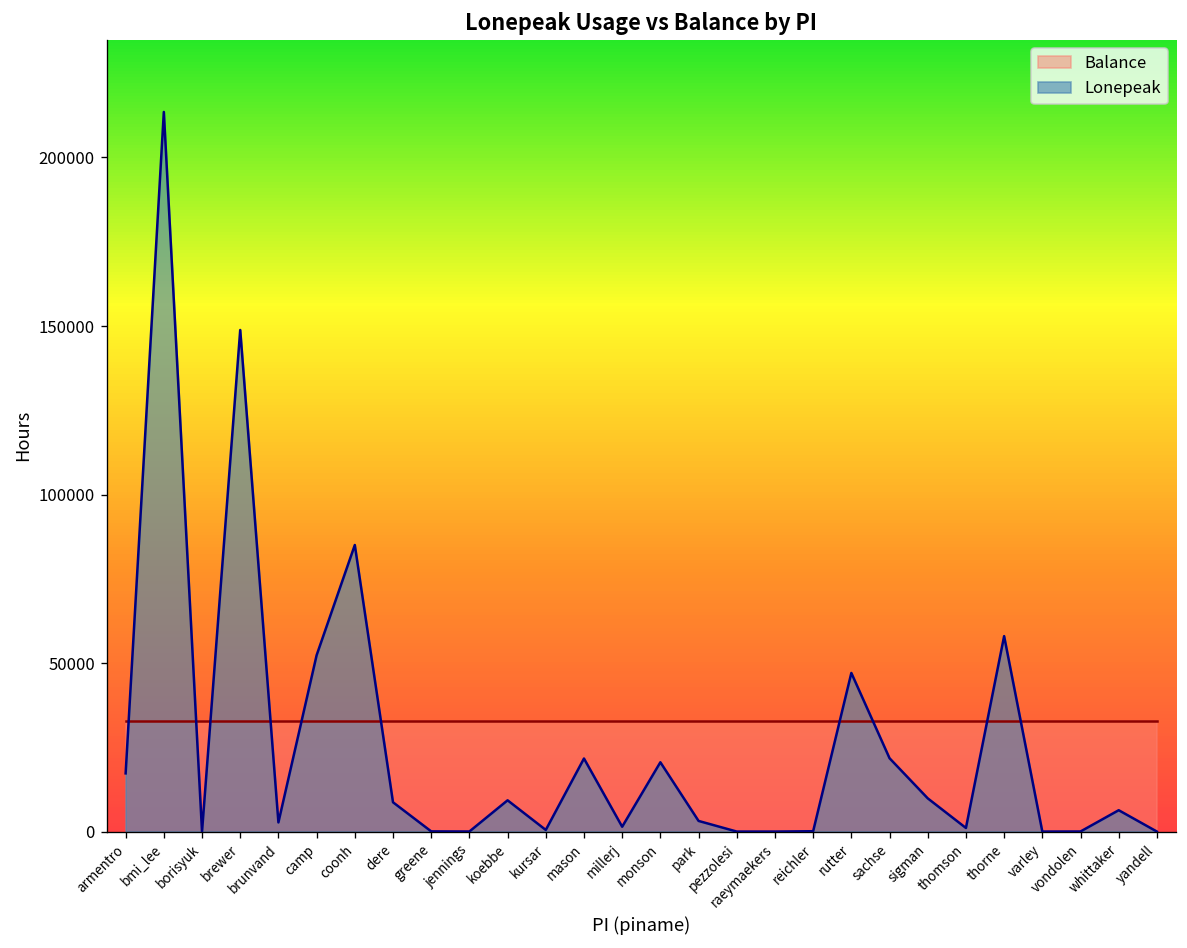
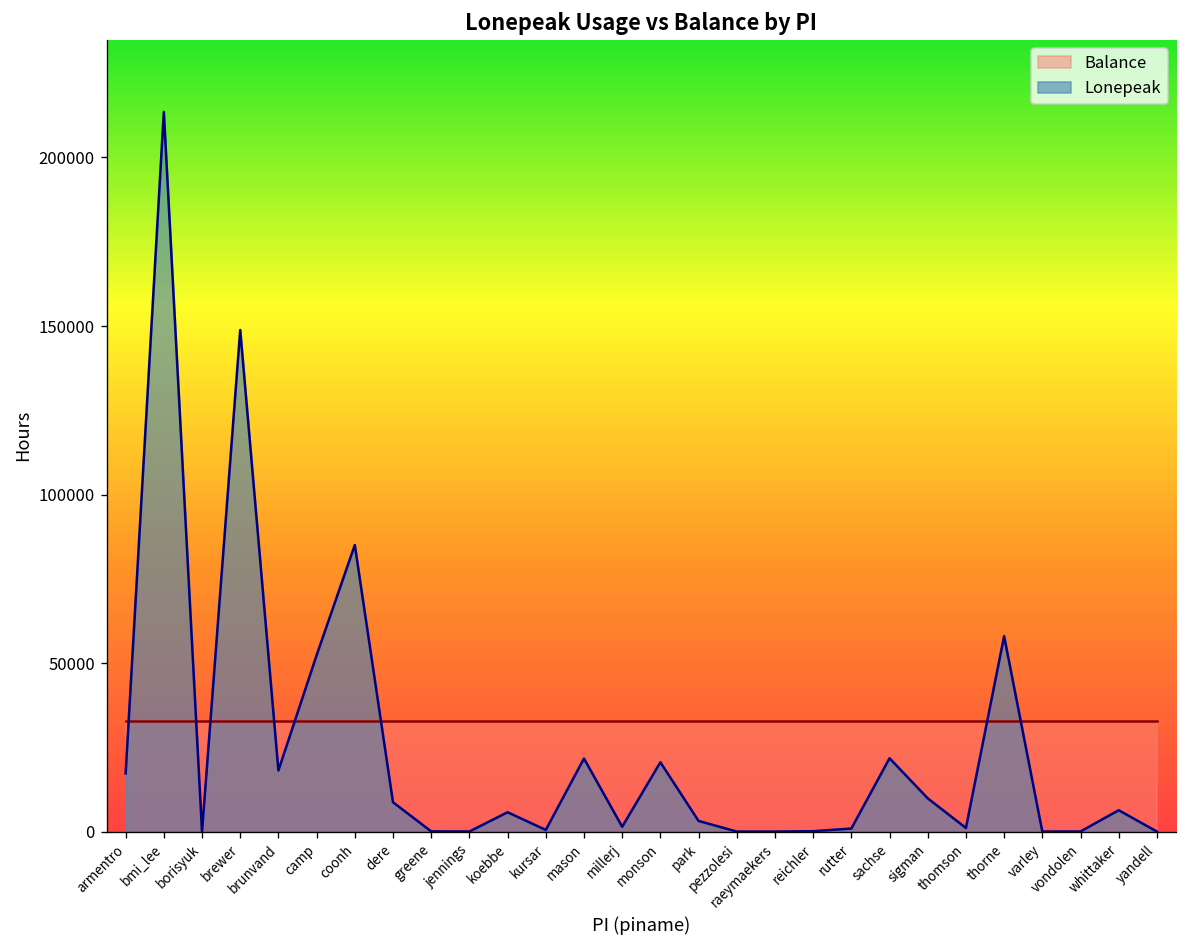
Lonepeak, brunvand: 3000 -> 18000
Lonepeak, koebbe: 9000 -> 6000
Lonepeak, rutter: 47000 -> 1000
